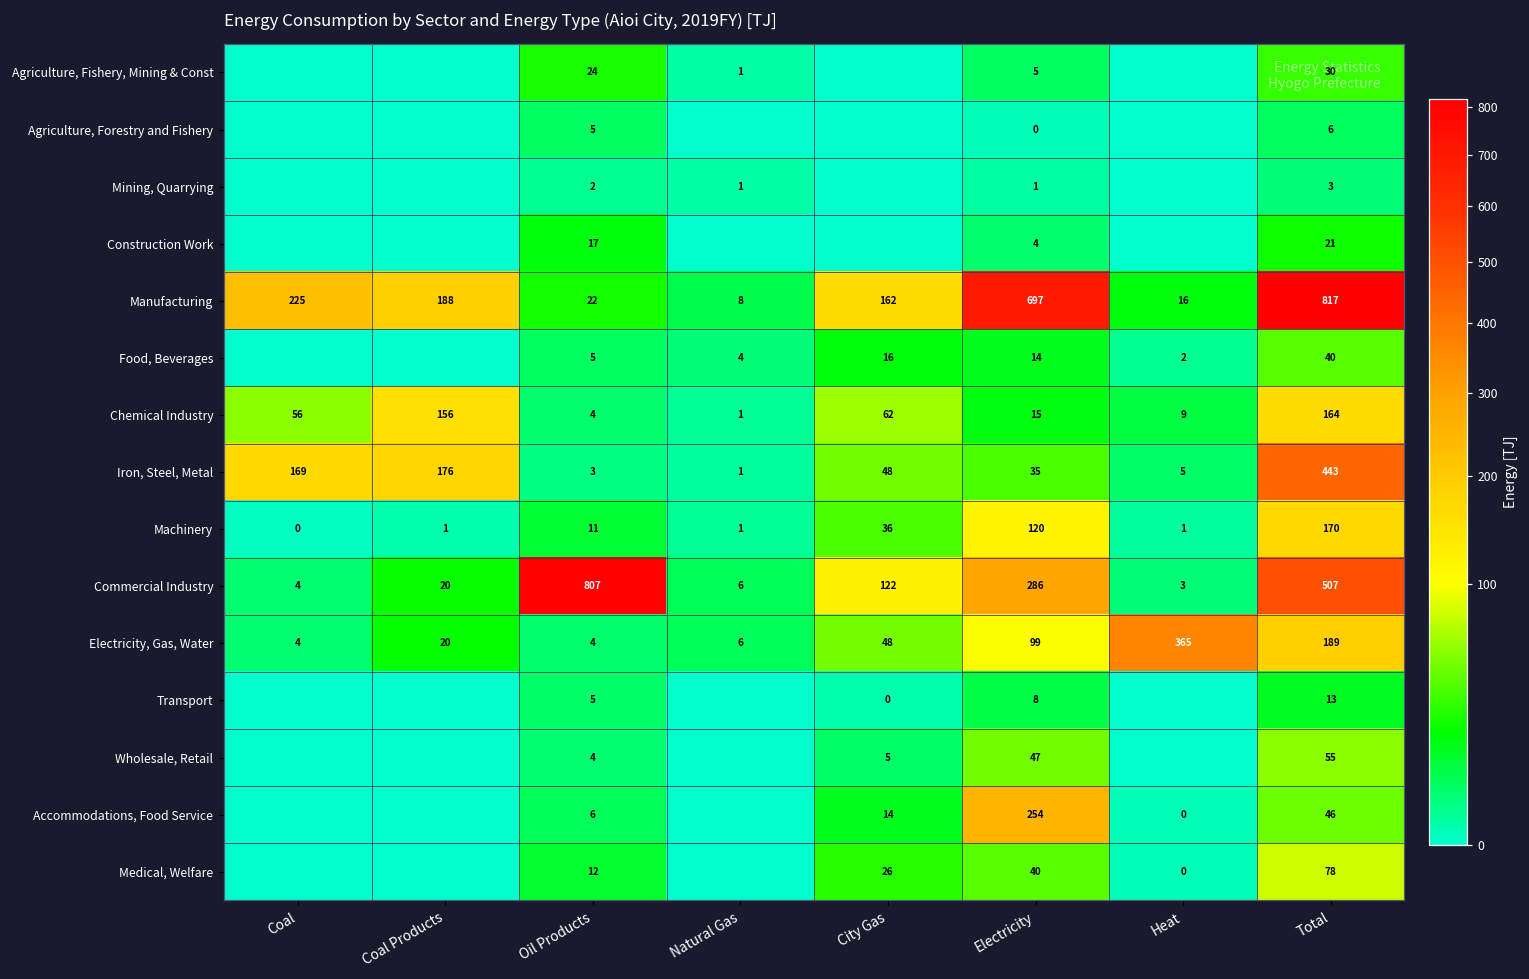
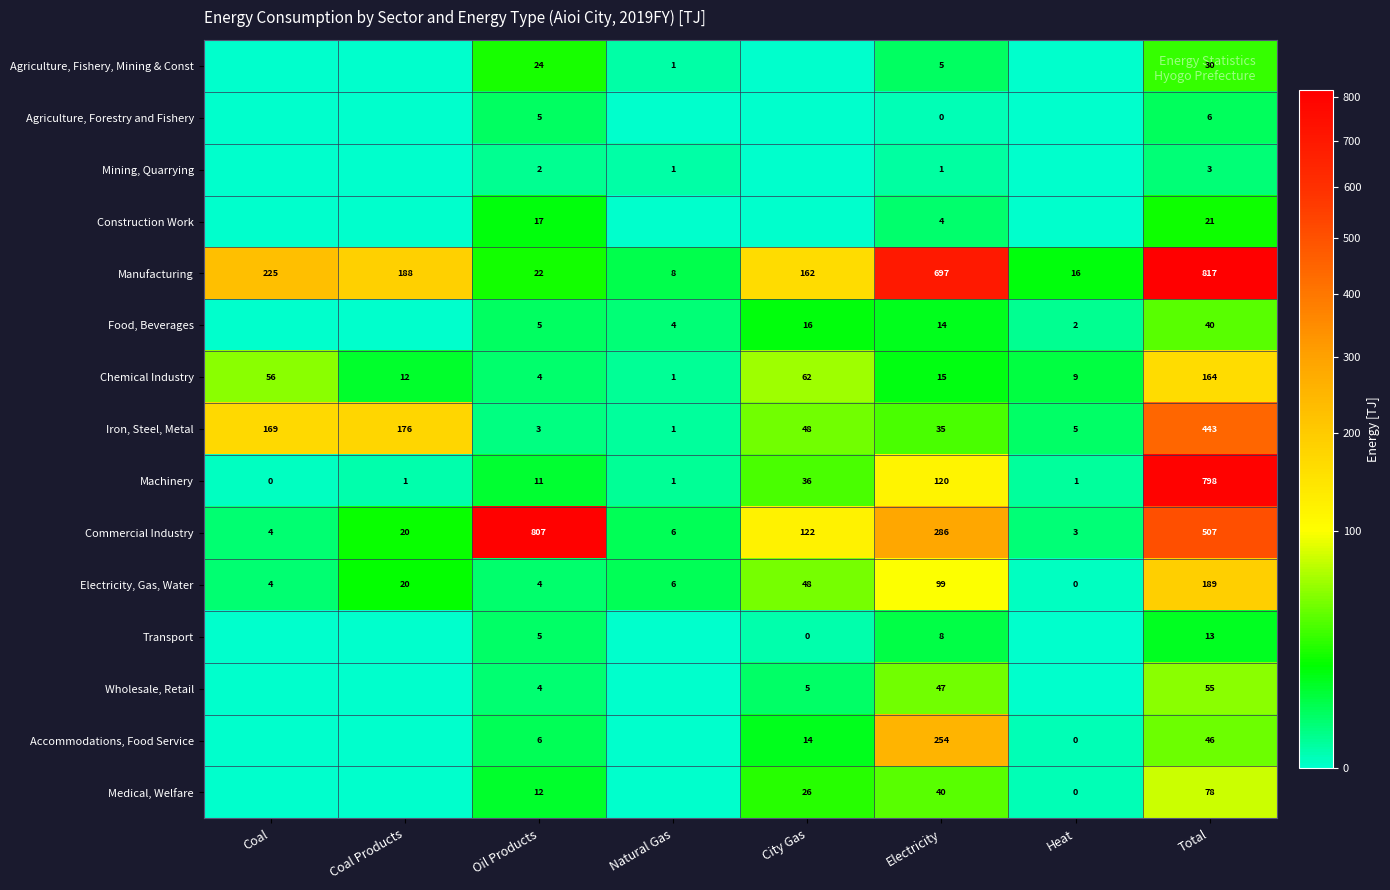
Chemical Industry, Coal Products: 156 -> 12
Machinery, Total: 170 -> 798
Electricity, Gas, Water, Heat: 365 -> 0
